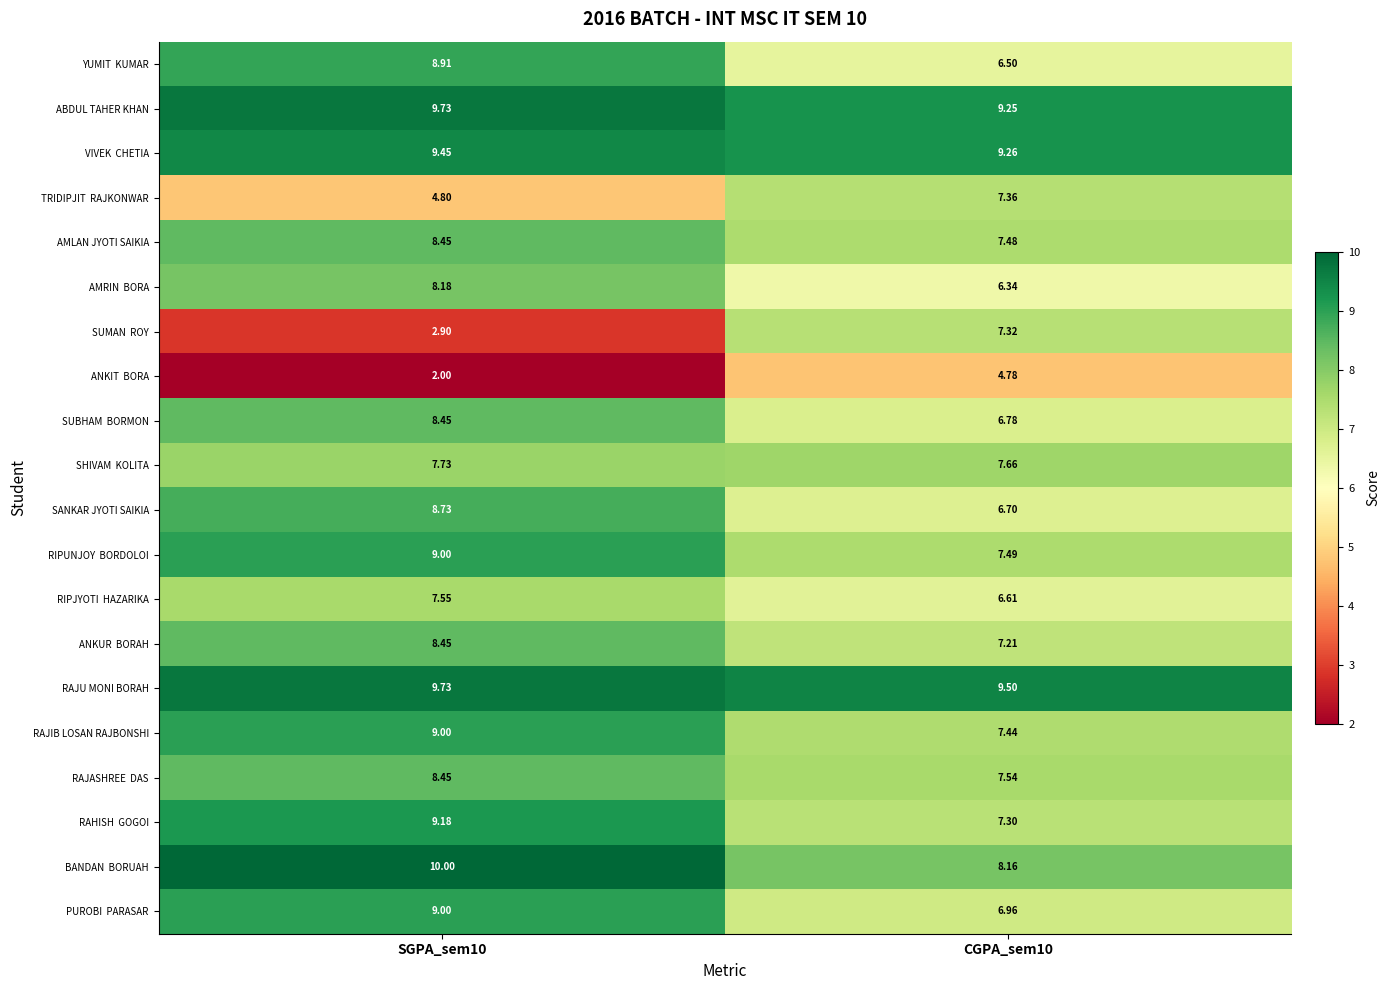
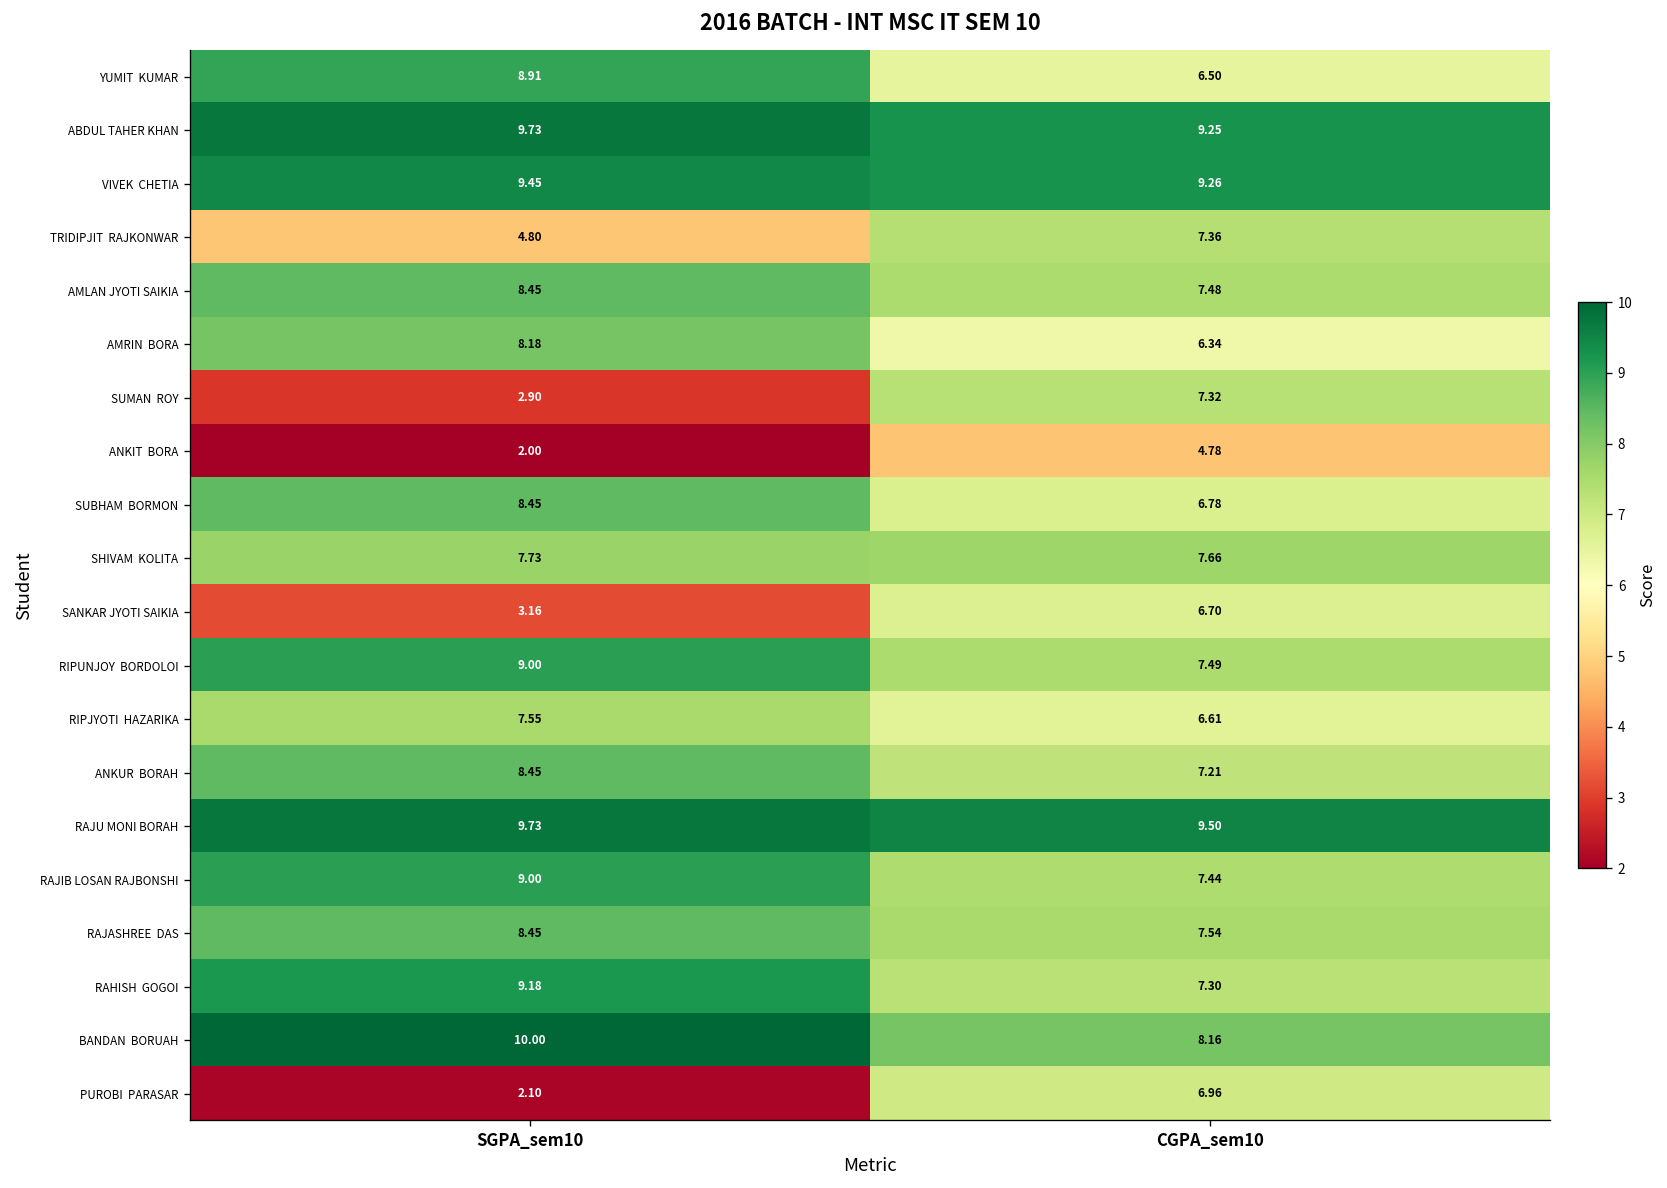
SANKAR JYOTI SAIKIA, SGPA_sem10: 8.73 -> 3.16
PUROBI PARASAR, SGPA_sem10: 9.00 -> 2.10
